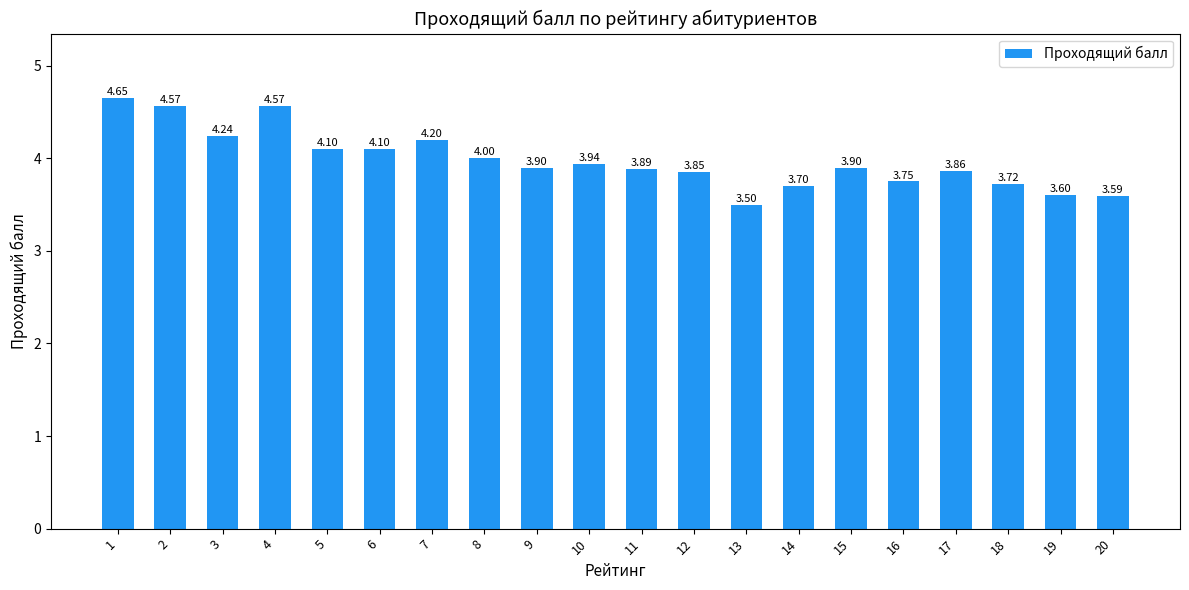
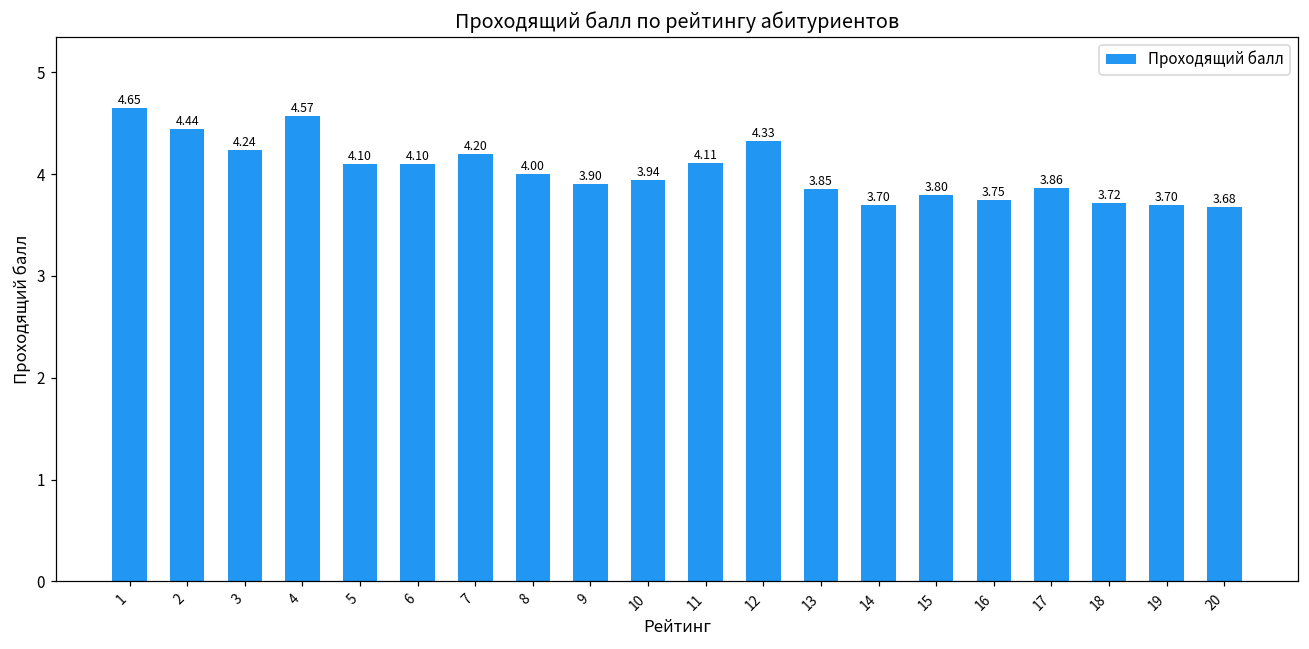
2: 4.57 -> 4.44
11: 3.89 -> 4.11
12: 3.85 -> 4.33
13: 3.50 -> 3.85
15: 3.90 -> 3.80
19: 3.60 -> 3.70
20: 3.59 -> 3.68
